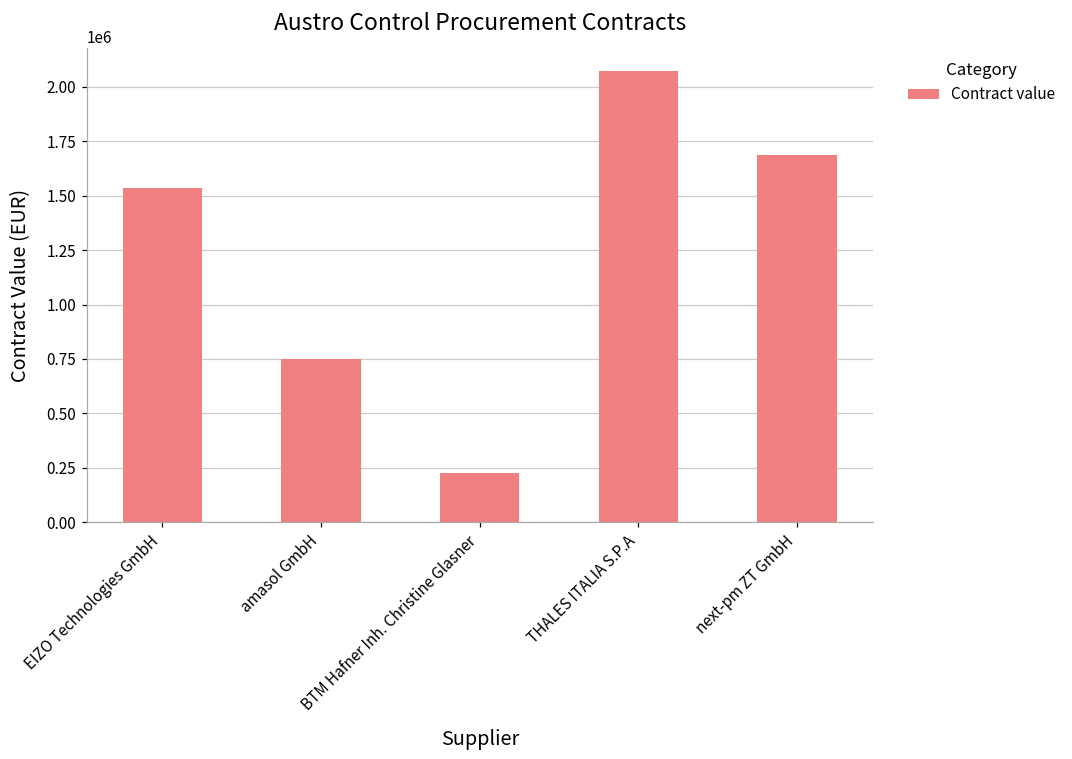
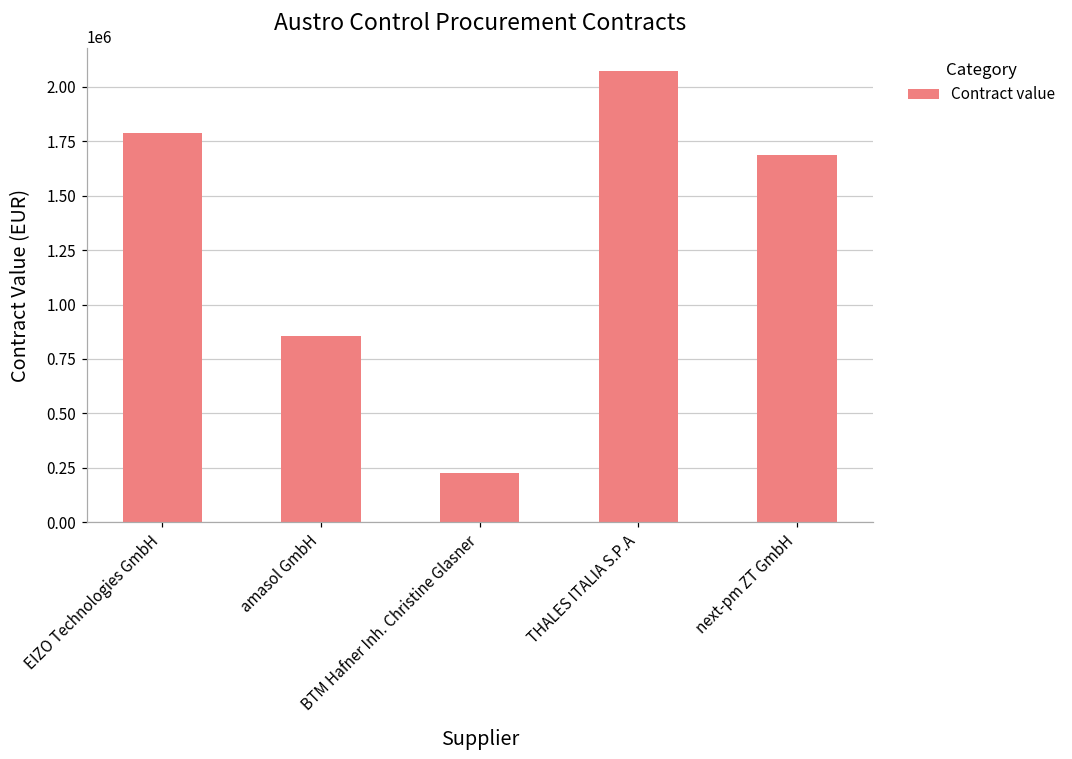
EIZO Technologies GmbH: 1530000 -> 1790000
amasol GmbH: 750000 -> 860000
